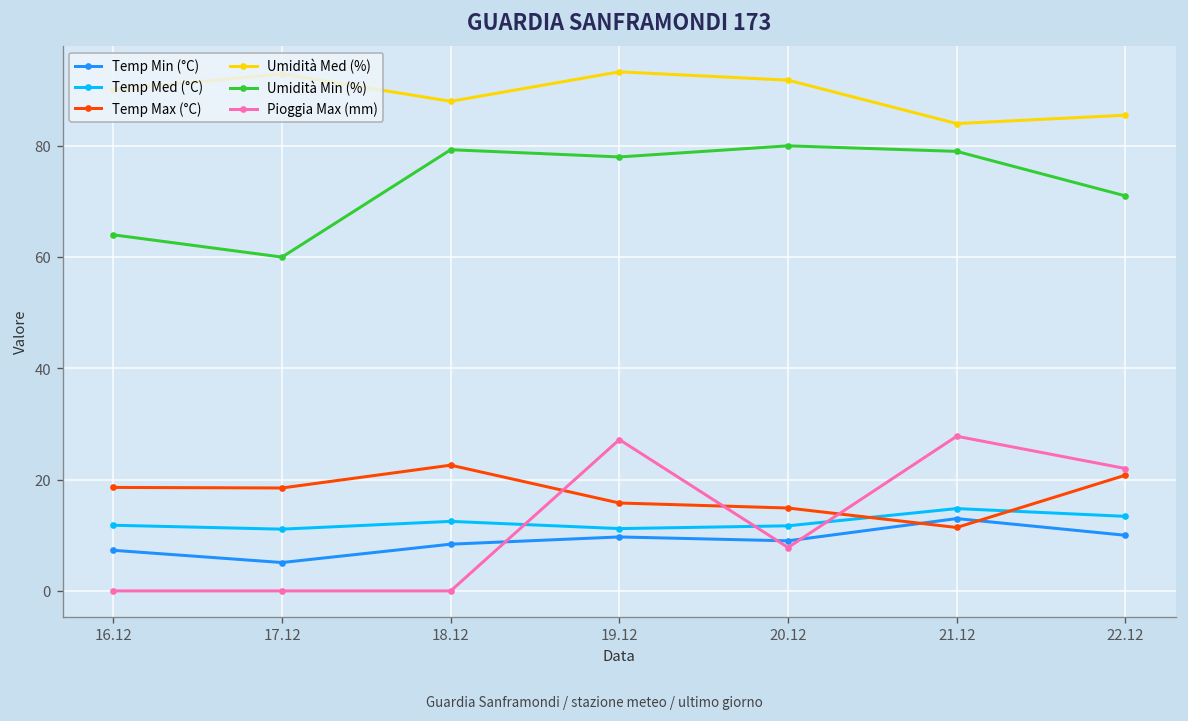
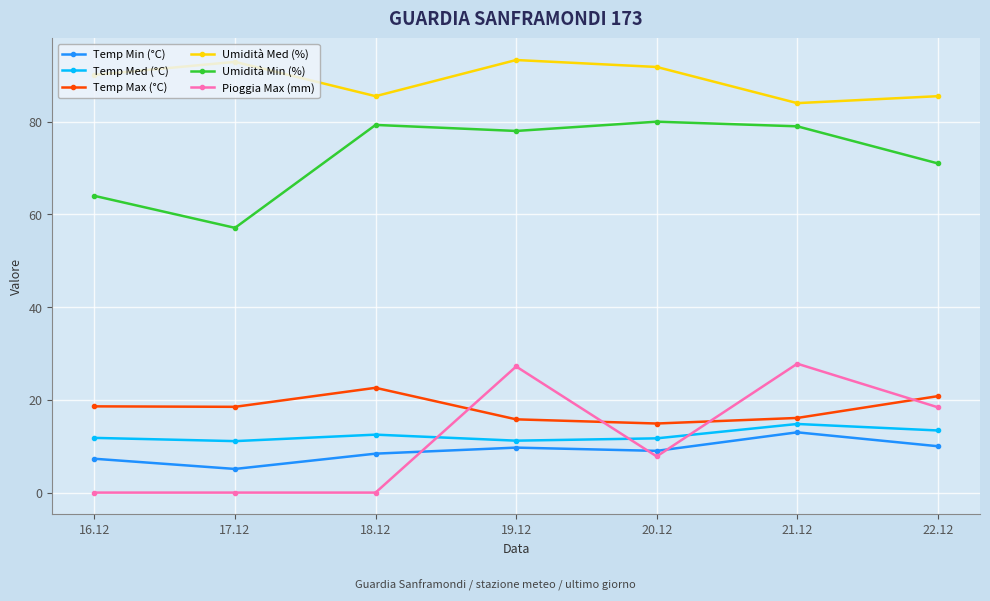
Umidità Min (%), 17.12: 60 -> 57
Umidità Med (%), 18.12: 88 -> 86
Temp Max (°C), 21.12: 11 -> 16
Pioggia Max (mm), 22.12: 22 -> 18
